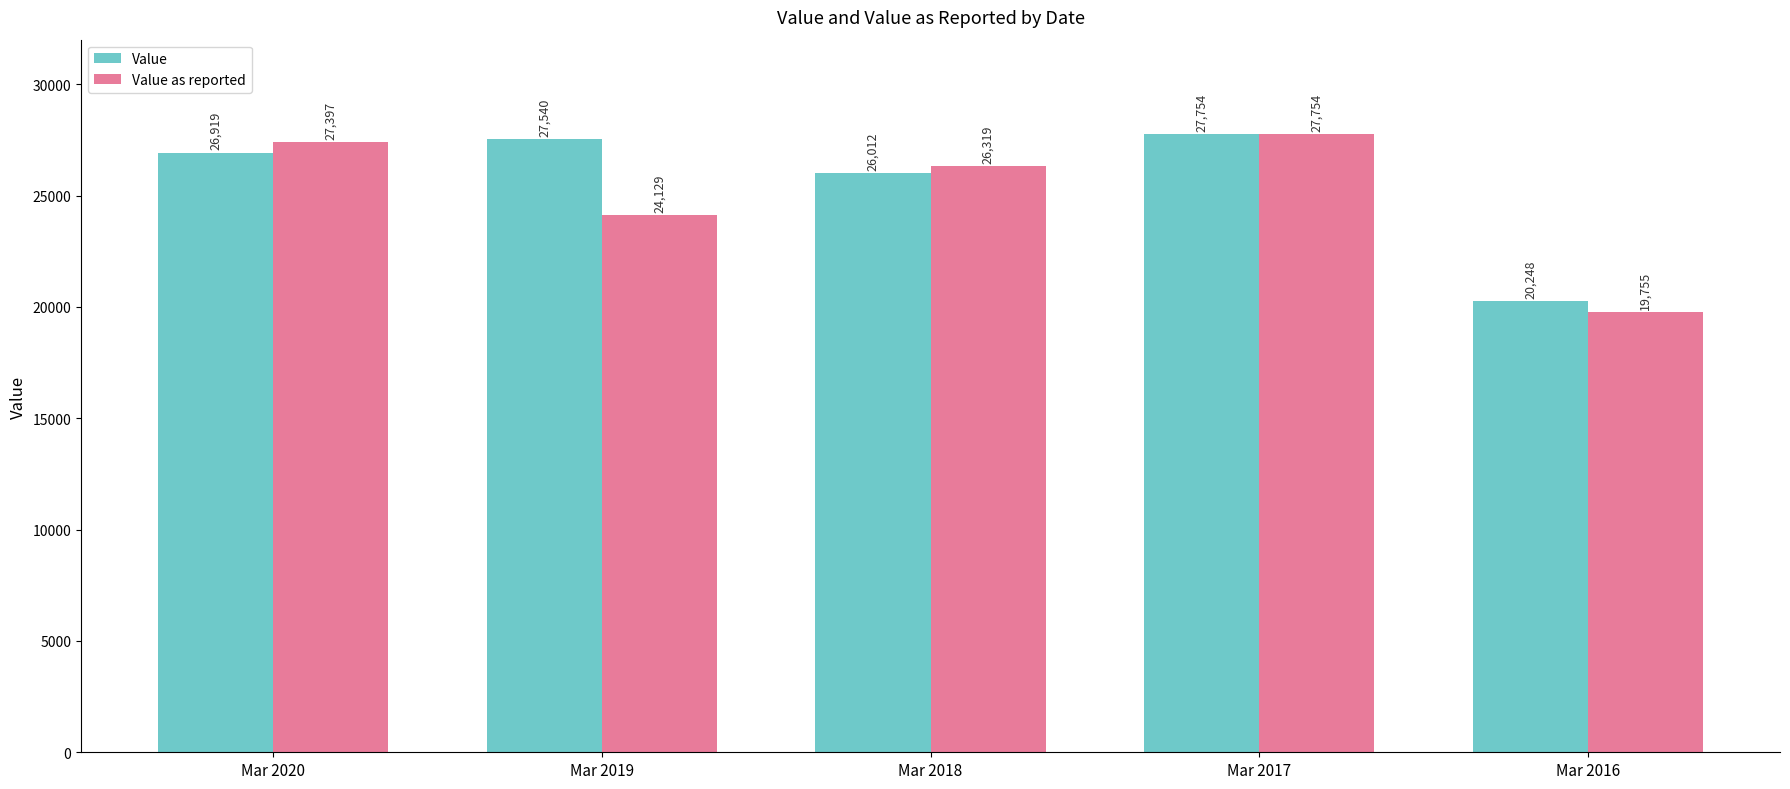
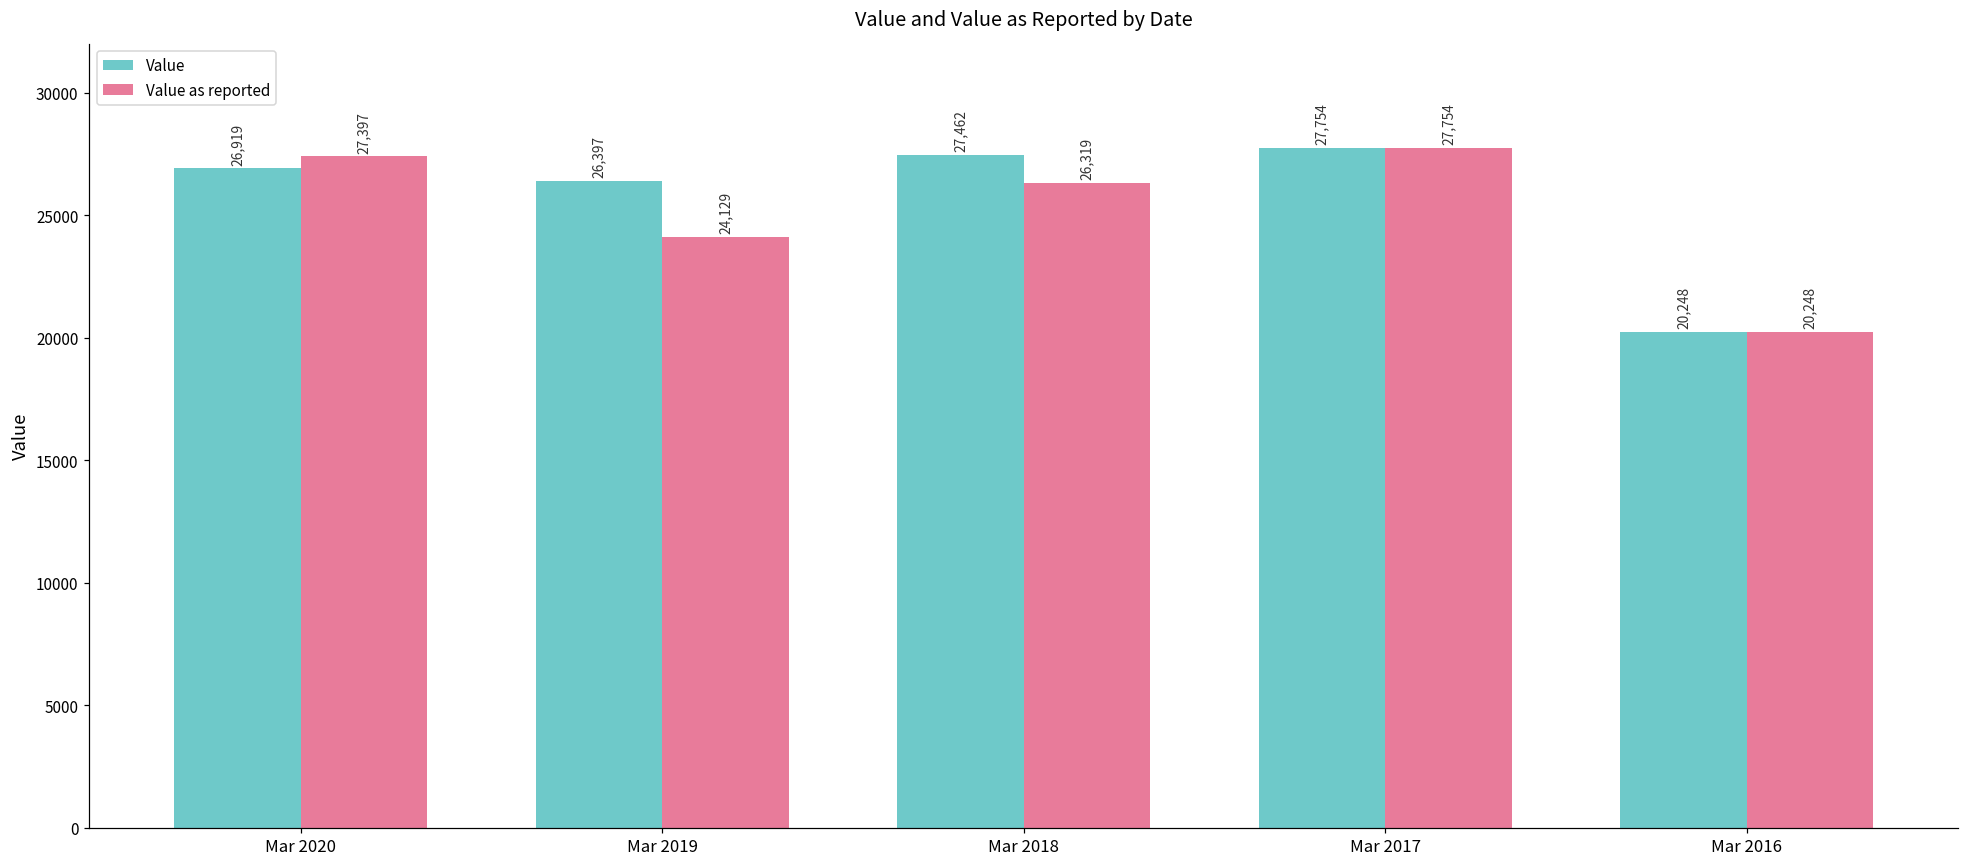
Value, Mar 2019: 27,540 -> 26,397
Value, Mar 2018: 26,012 -> 27,462
Value as reported, Mar 2016: 19,755 -> 20,248
